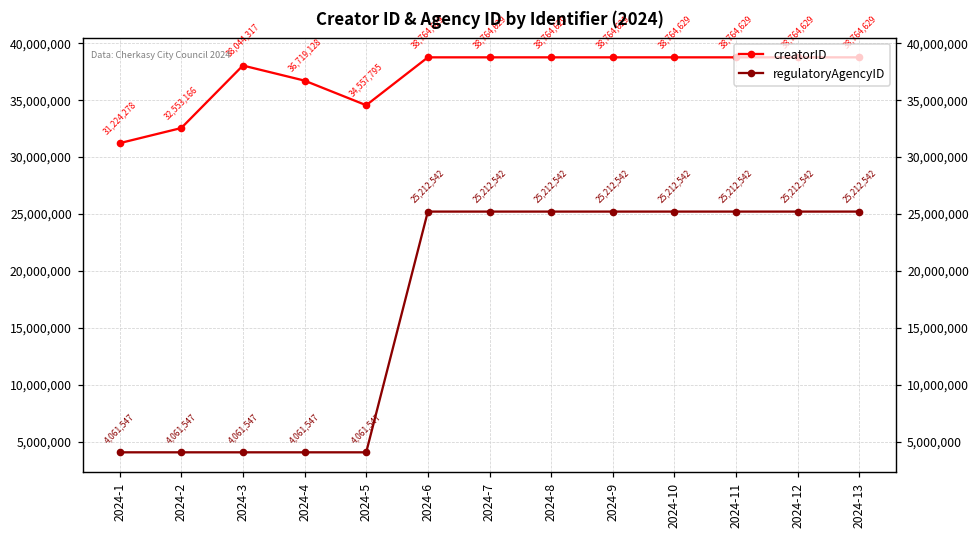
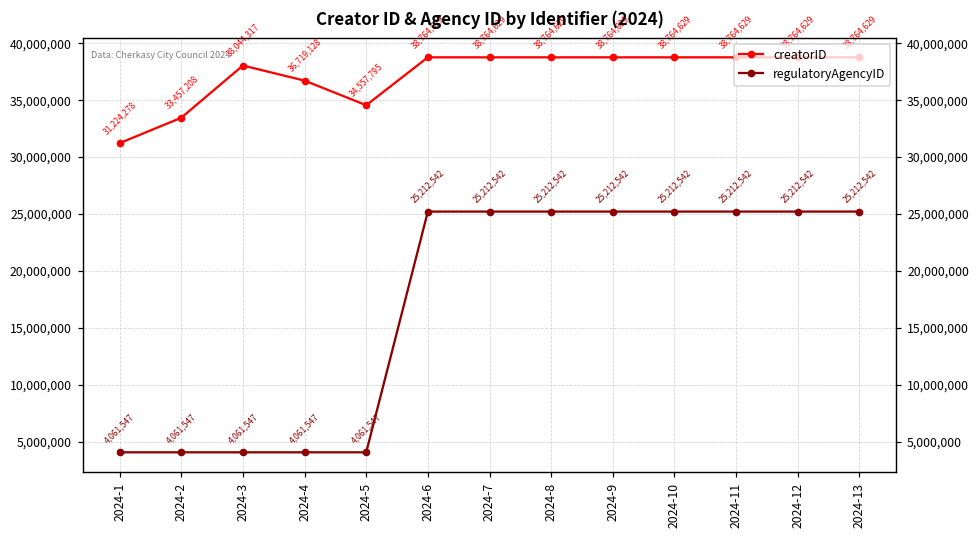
creatorID, 2024-2: 32,553,166 -> 33,457,208
